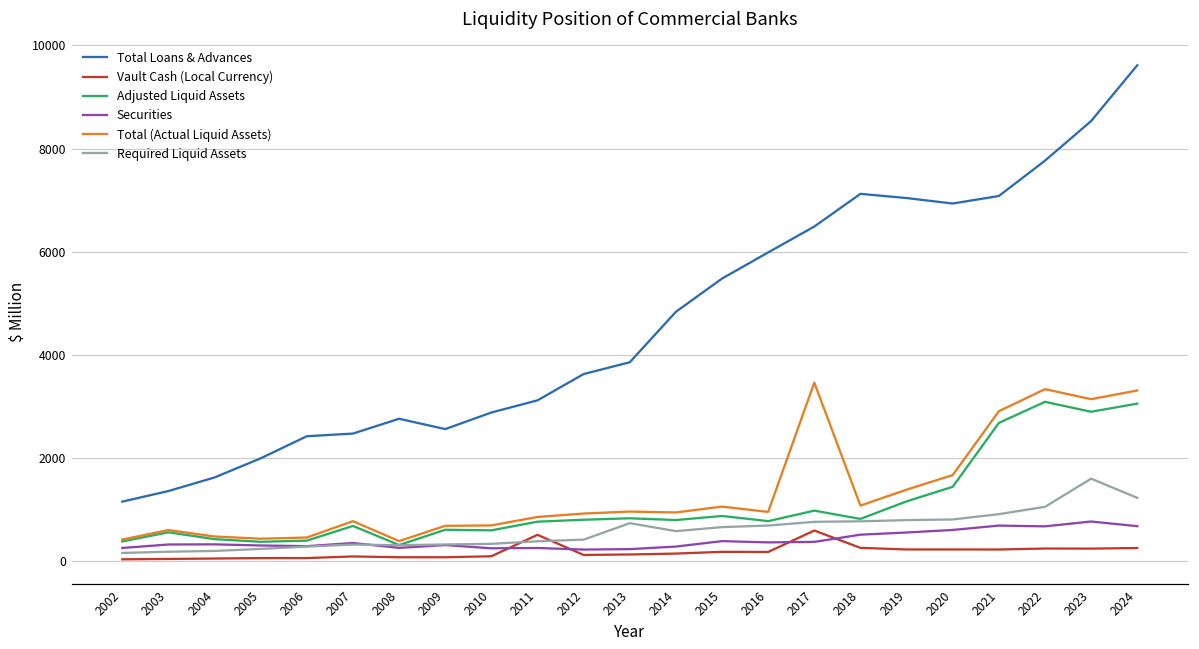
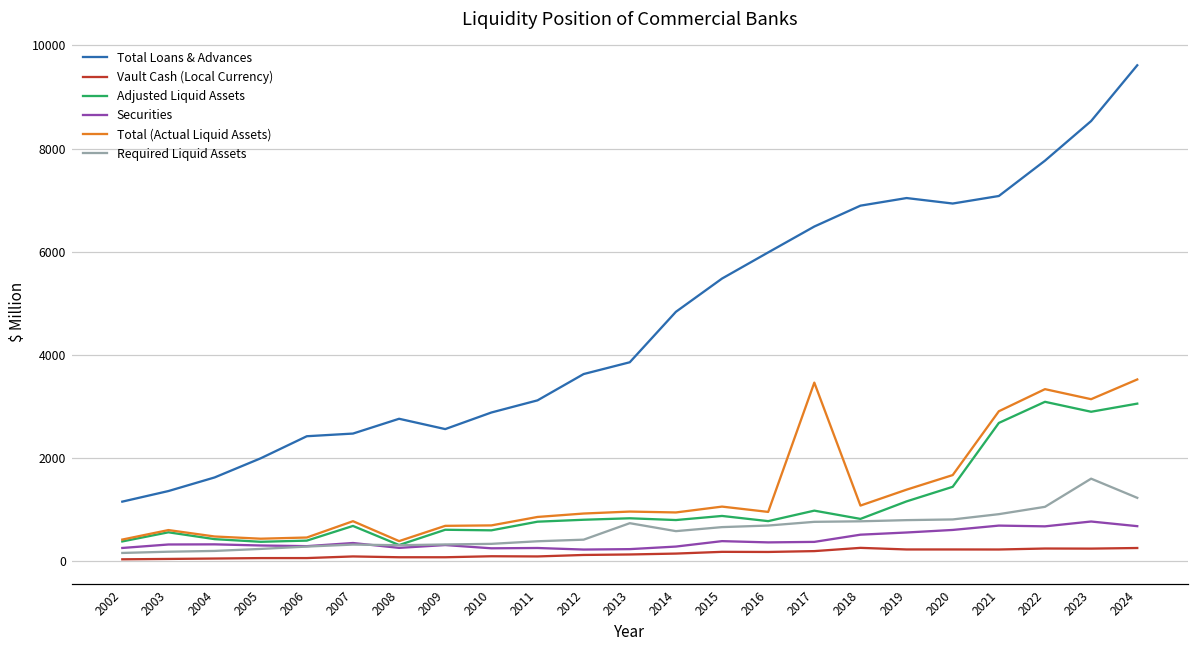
Vault Cash (Local Currency), 2011: 500 -> 100
Vault Cash (Local Currency), 2017: 600 -> 200
Total Loans & Advances, 2018: 7100 -> 6900
Total (Actual Liquid Assets), 2024: 3300 -> 3500
